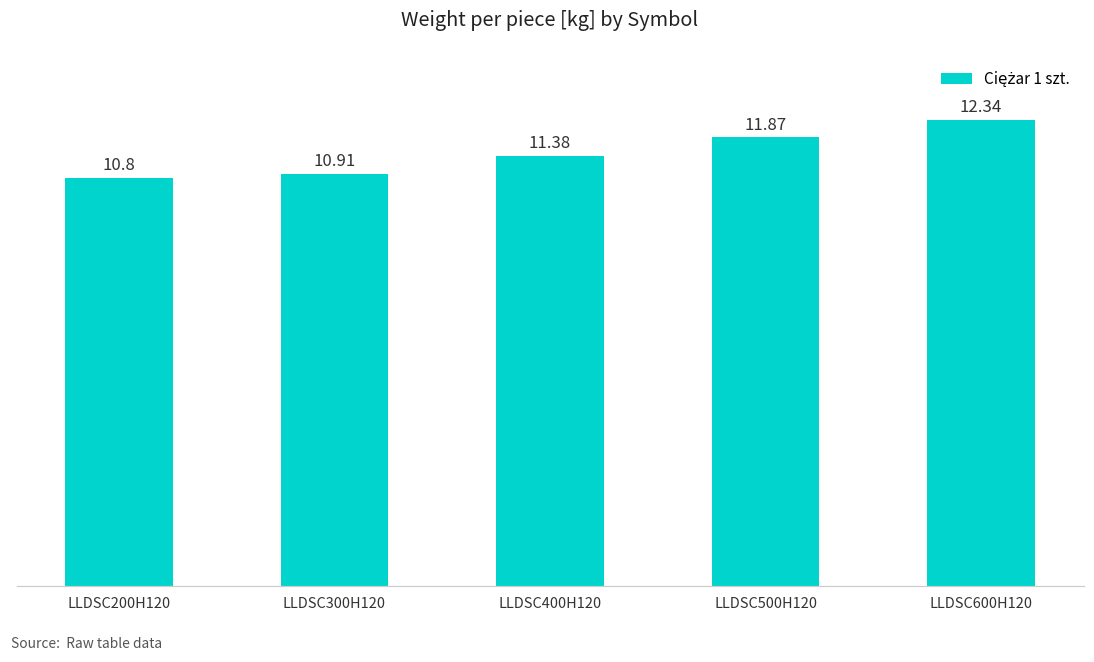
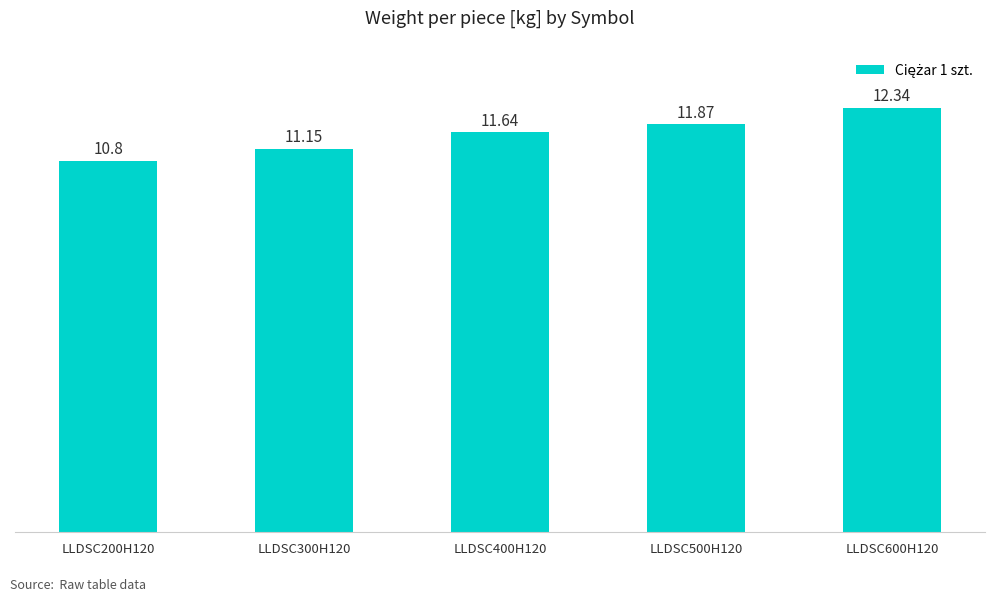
LLDSC300H120: 10.91 -> 11.15
LLDSC400H120: 11.38 -> 11.64
